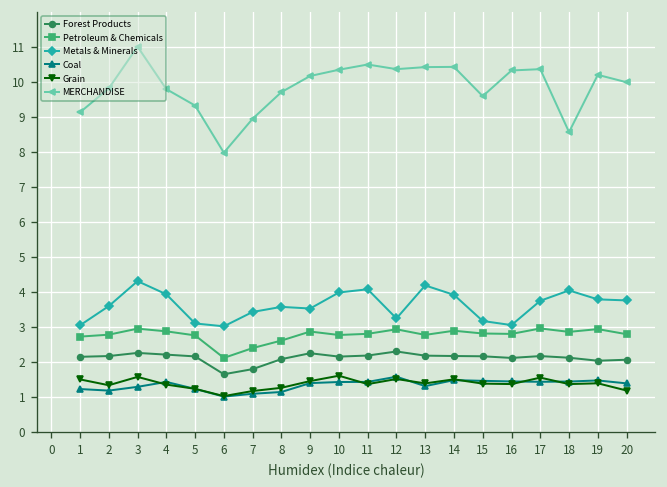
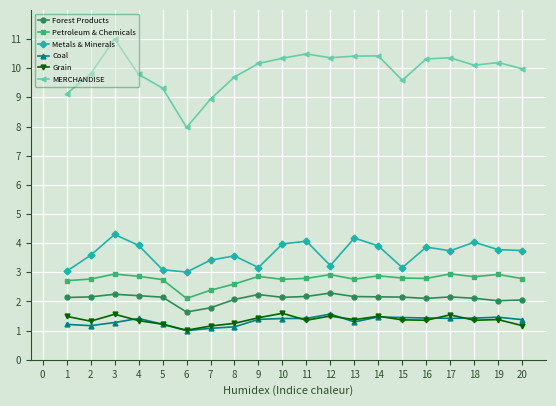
Metals & Minerals, 9: 3.5 -> 3.2
Metals & Minerals, 16: 3.0 -> 3.9
MERCHANDISE, 18: 8.6 -> 10.1
